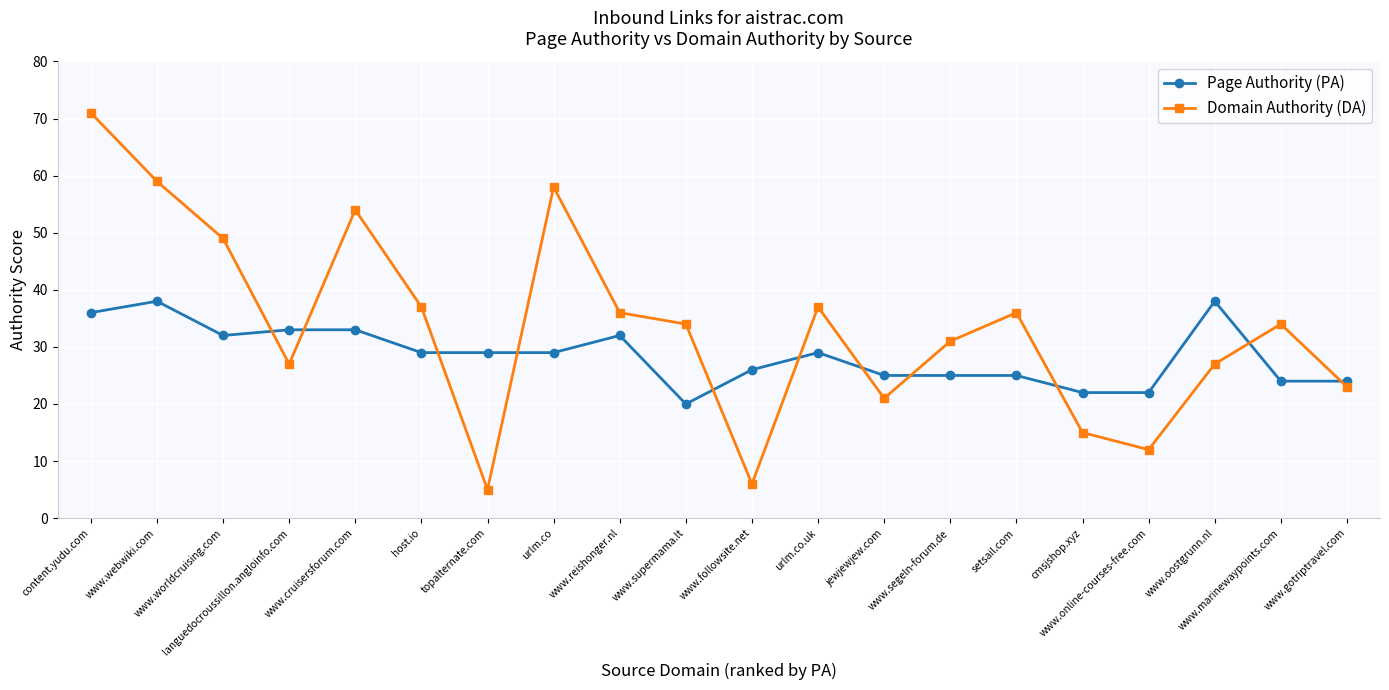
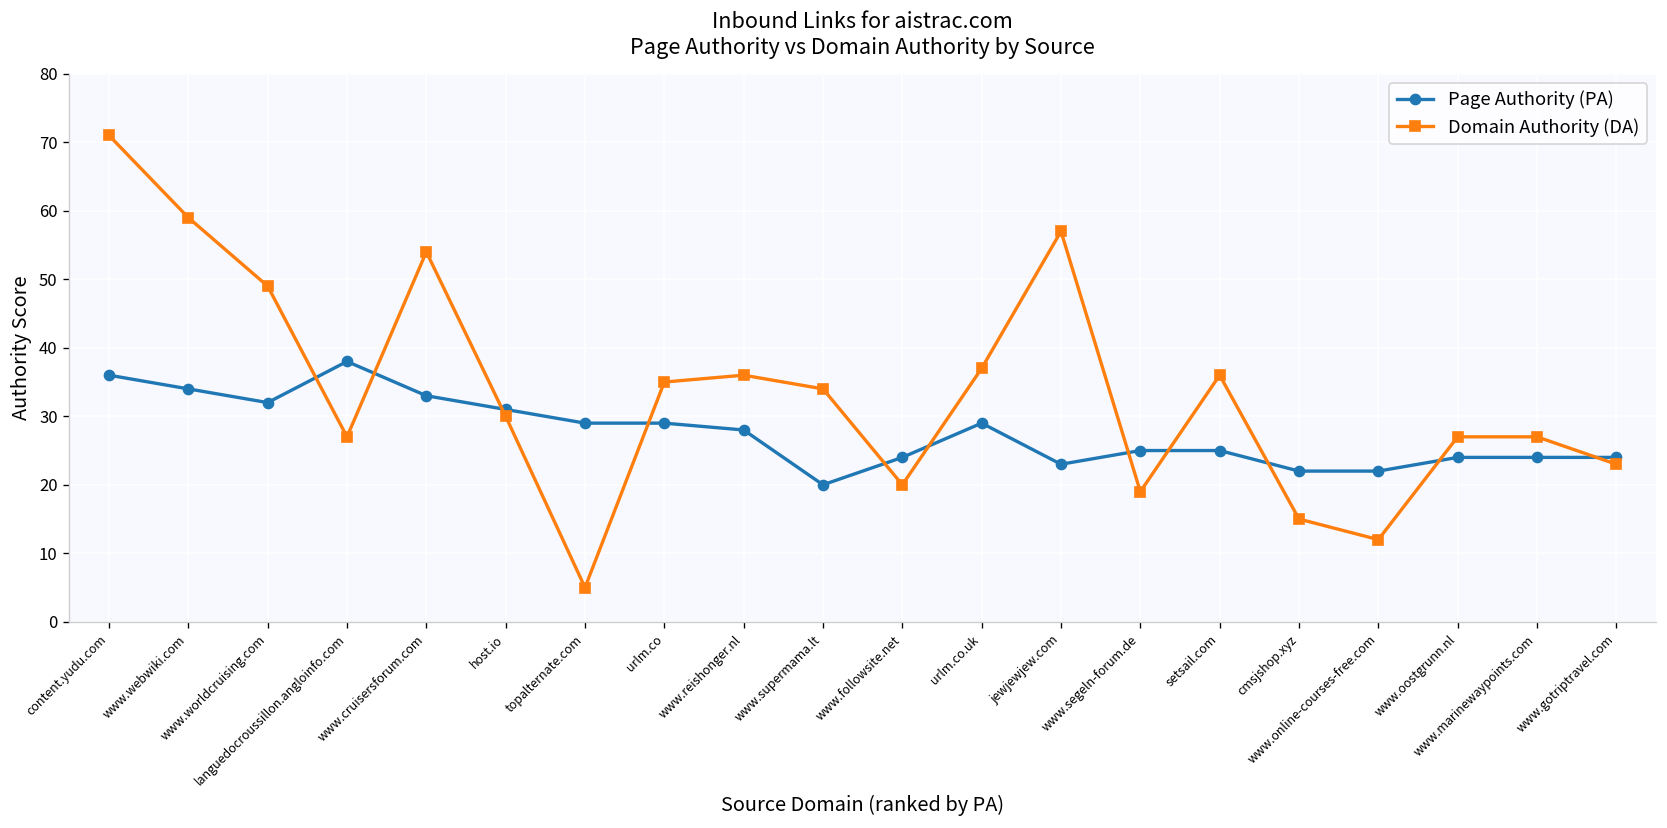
Page Authority (PA), www.webwiki.com: 38 -> 34
Page Authority (PA), languedocroussillon.angloinfo.com: 33 -> 38
Page Authority (PA), host.io: 29 -> 31
Domain Authority (DA), host.io: 37 -> 30
Domain Authority (DA), urlm.co: 58 -> 35
Page Authority (PA), www.reishonger.nl: 32 -> 28
Page Authority (PA), www.followsite.net: 26 -> 24
Domain Authority (DA), www.followsite.net: 6 -> 20
Page Authority (PA), jewjewjew.com: 25 -> 23
Domain Authority (DA), jewjewjew.com: 21 -> 57
Domain Authority (DA), www.segeln-forum.de: 31 -> 19
Page Authority (PA), www.oostgrunn.nl: 38 -> 24
Domain Authority (DA), www.marinewaypoints.com: 34 -> 27
